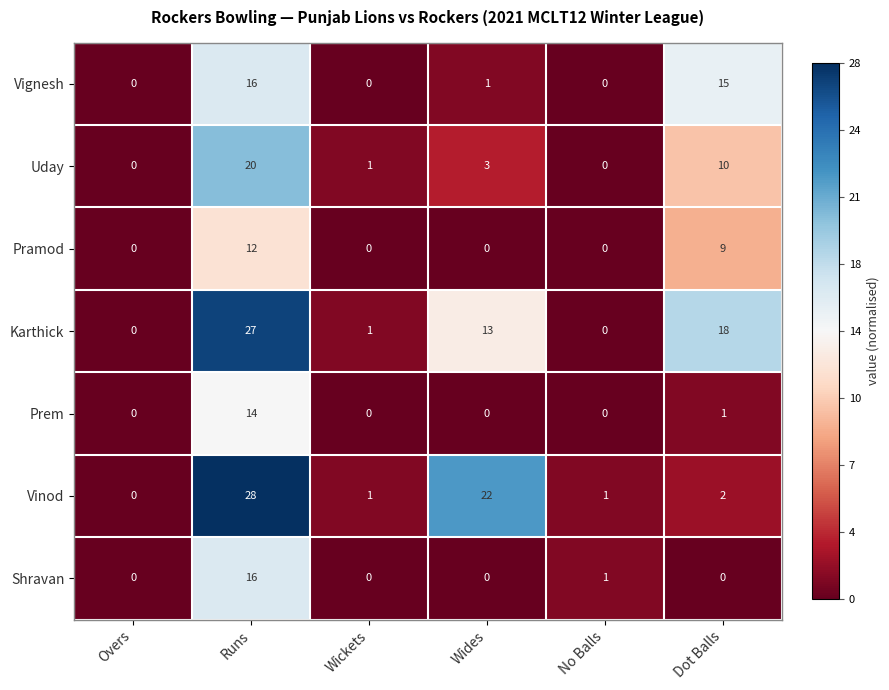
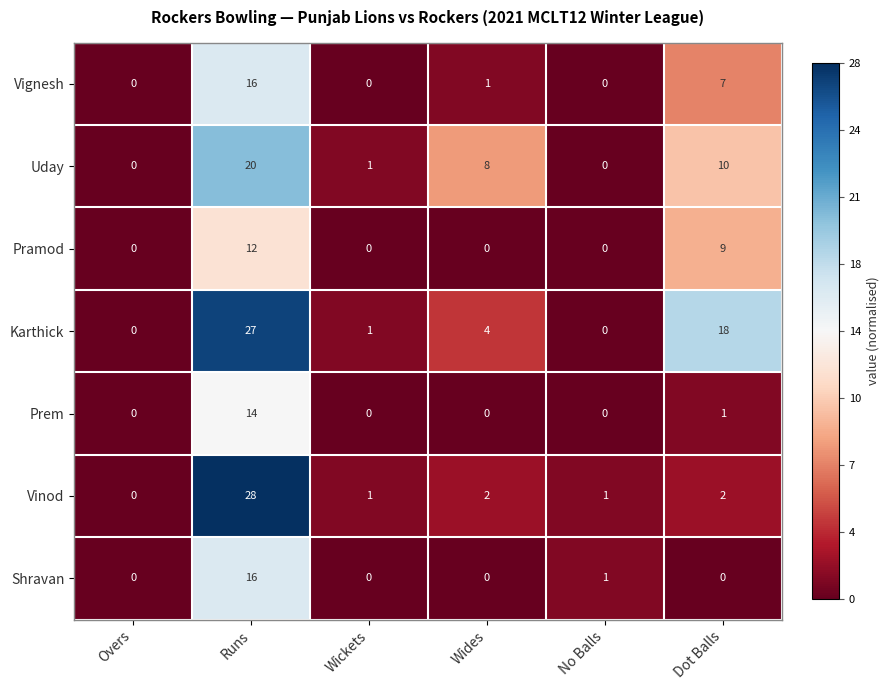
Vignesh, Dot Balls: 15 -> 7
Uday, Wides: 3 -> 8
Karthick, Wides: 13 -> 4
Vinod, Wides: 22 -> 2
